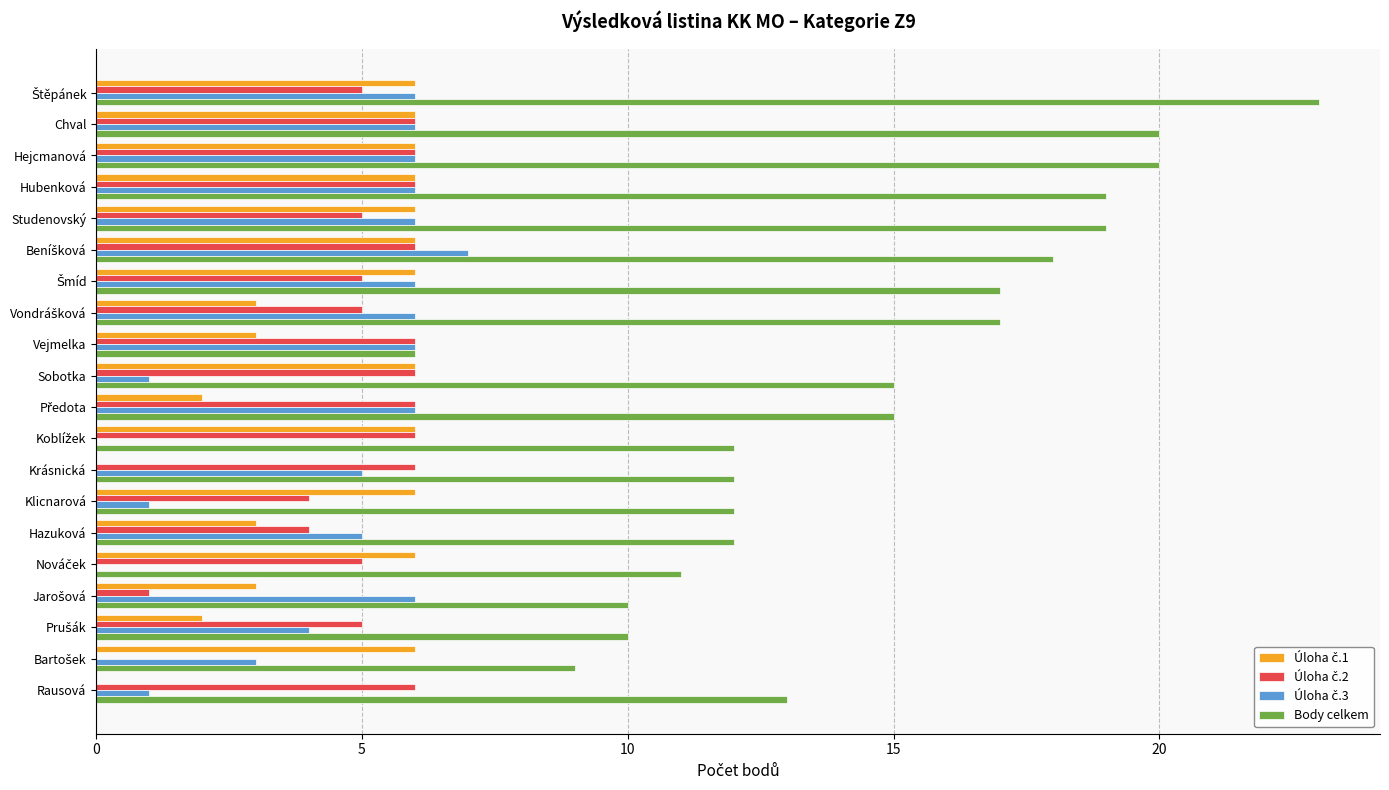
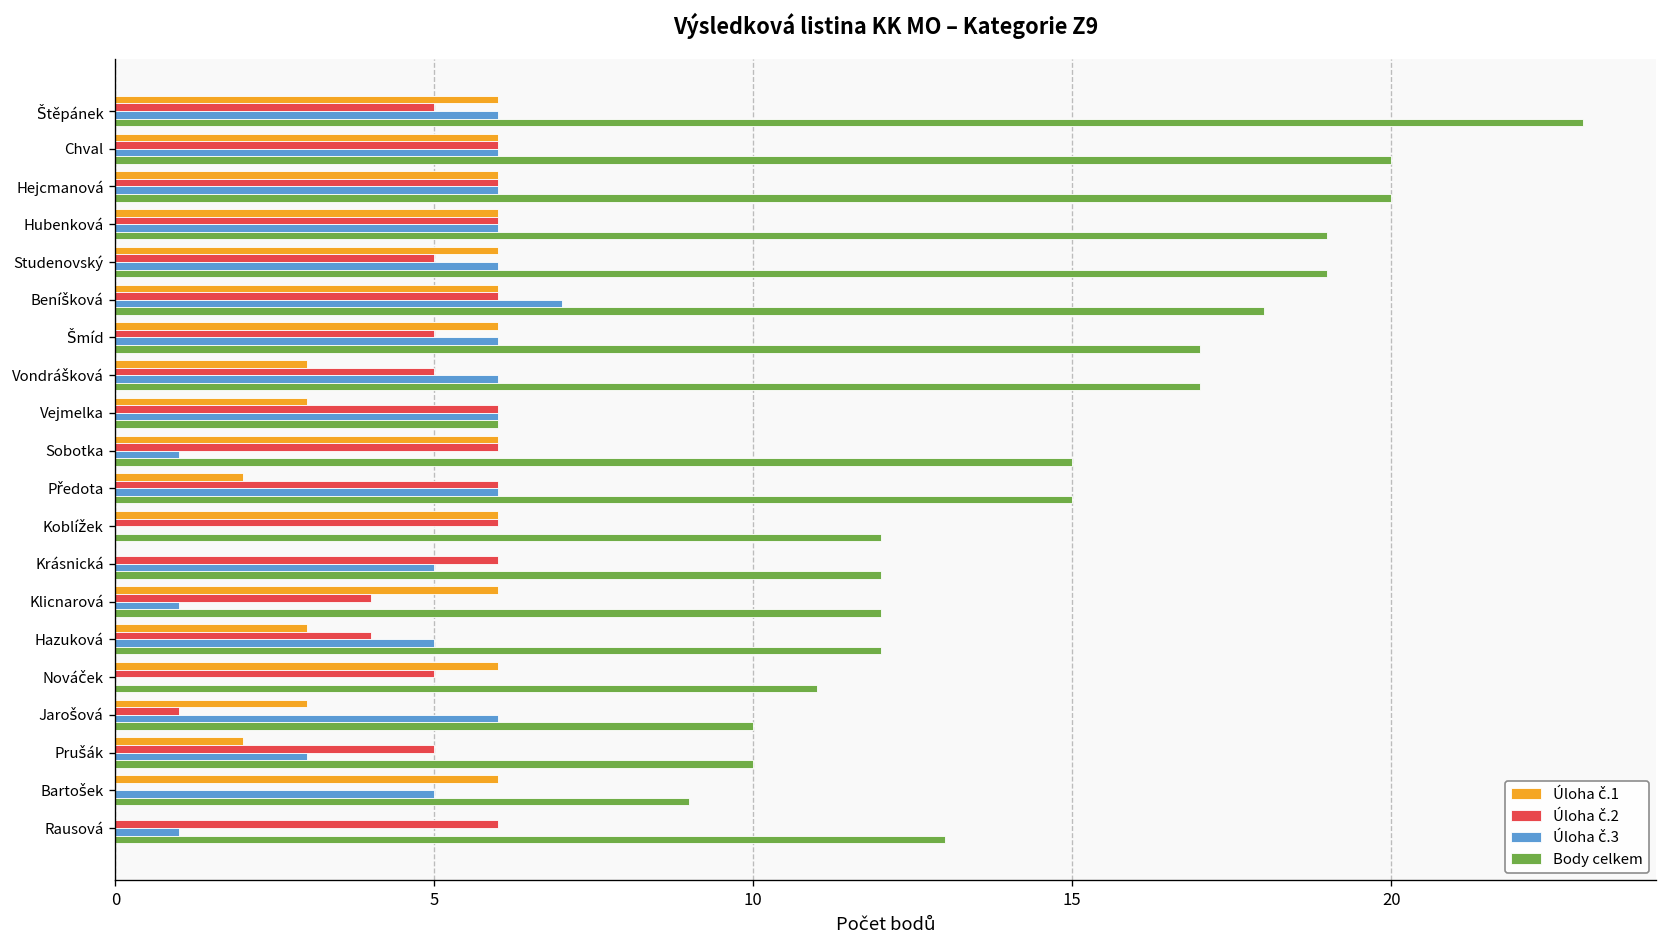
Úloha č.3, Prušák: 4 -> 3
Úloha č.3, Bartošek: 3 -> 5
